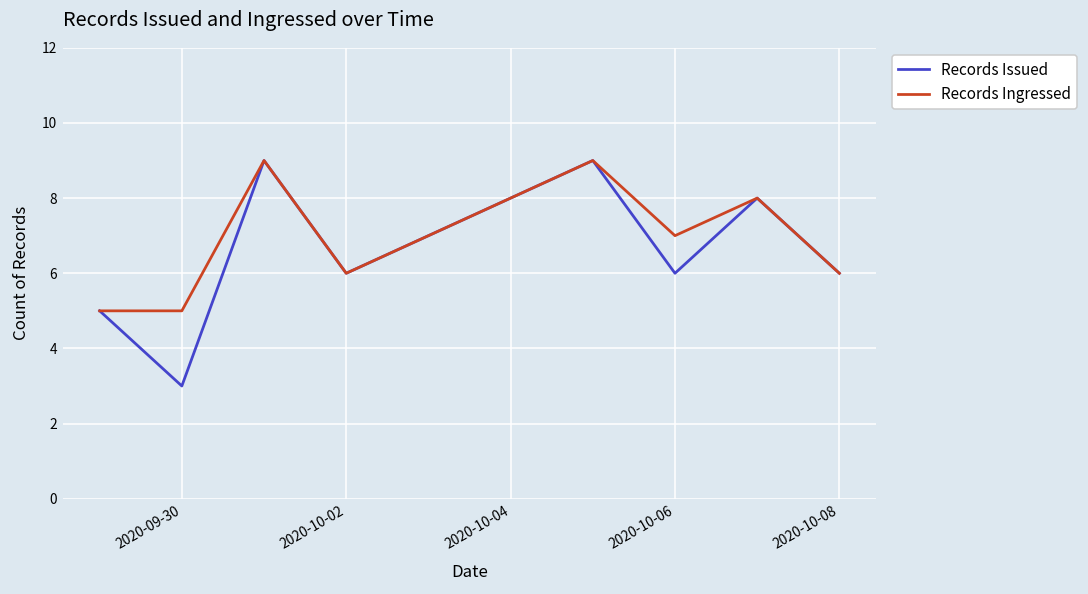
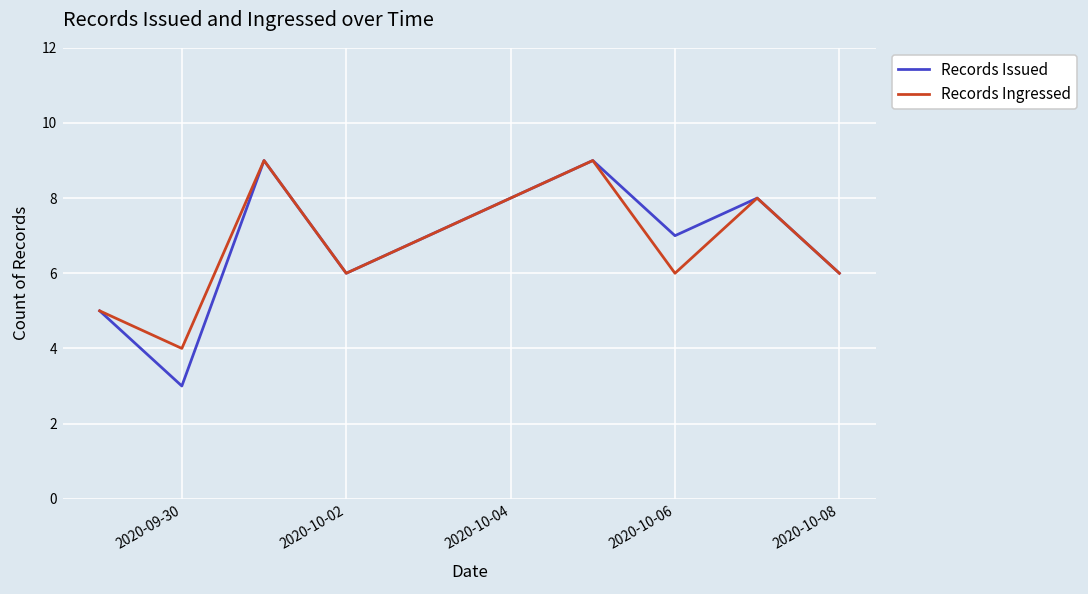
Records Ingressed, 2020-09-30: 5 -> 4
Records Issued, 2020-10-06: 6 -> 7
Records Ingressed, 2020-10-06: 7 -> 6
